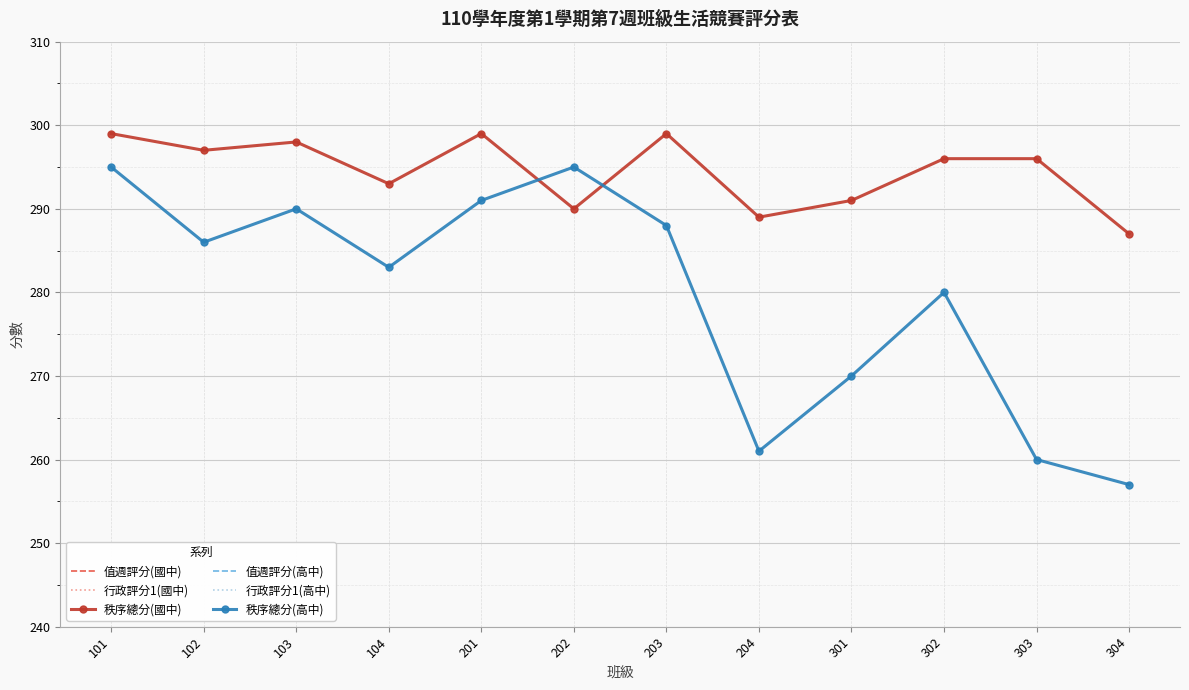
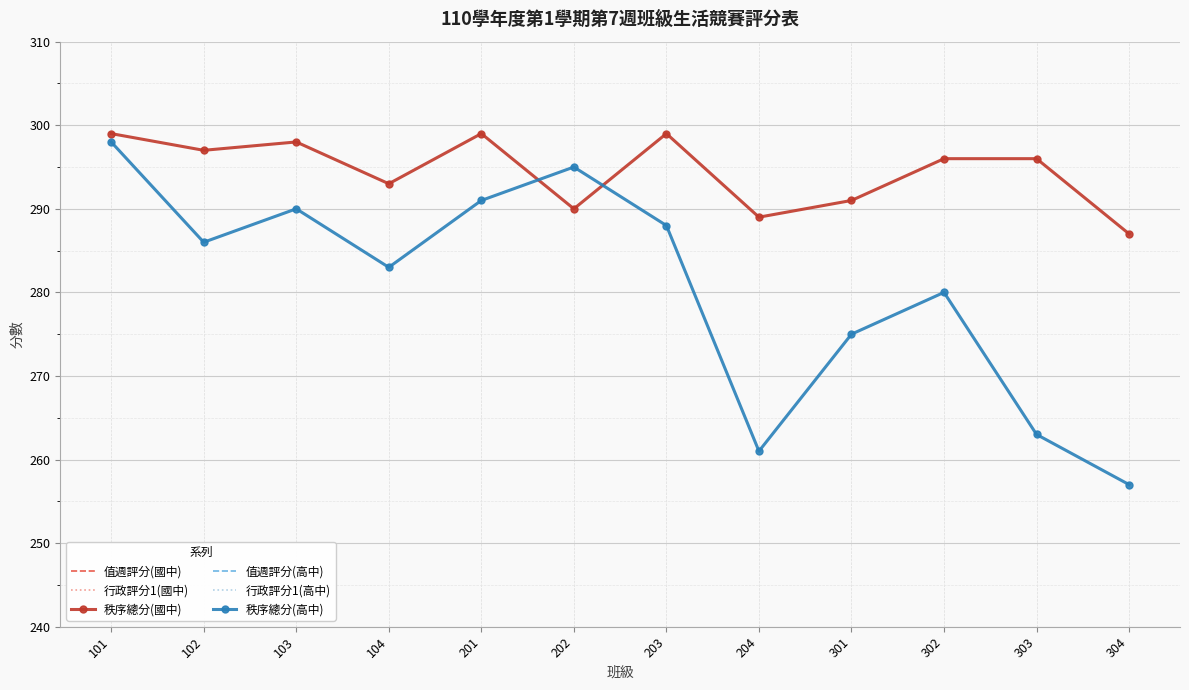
秩序總分(高中), 101: 295 -> 298
秩序總分(高中), 301: 270 -> 275
秩序總分(高中), 303: 260 -> 263
